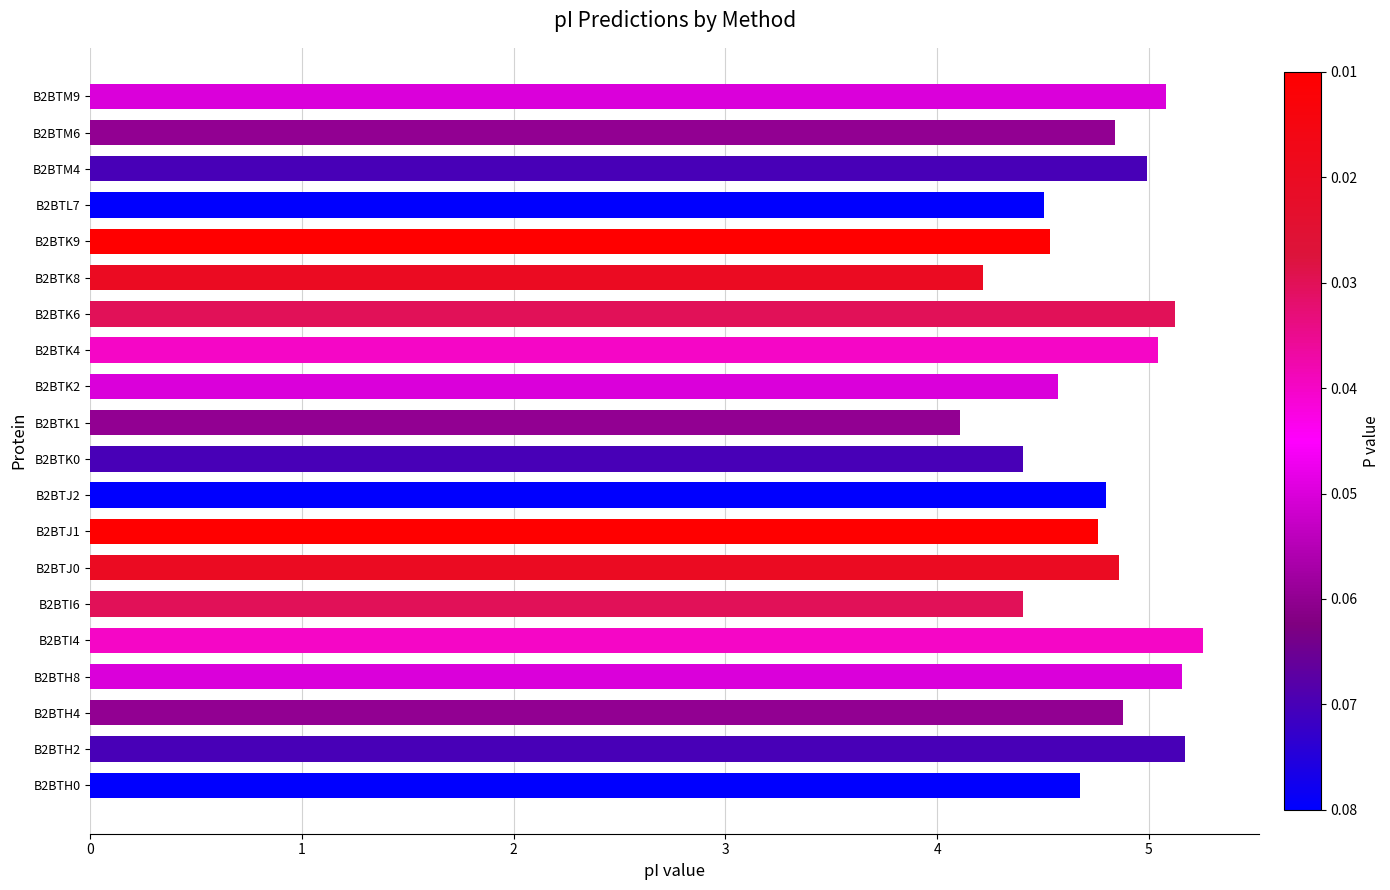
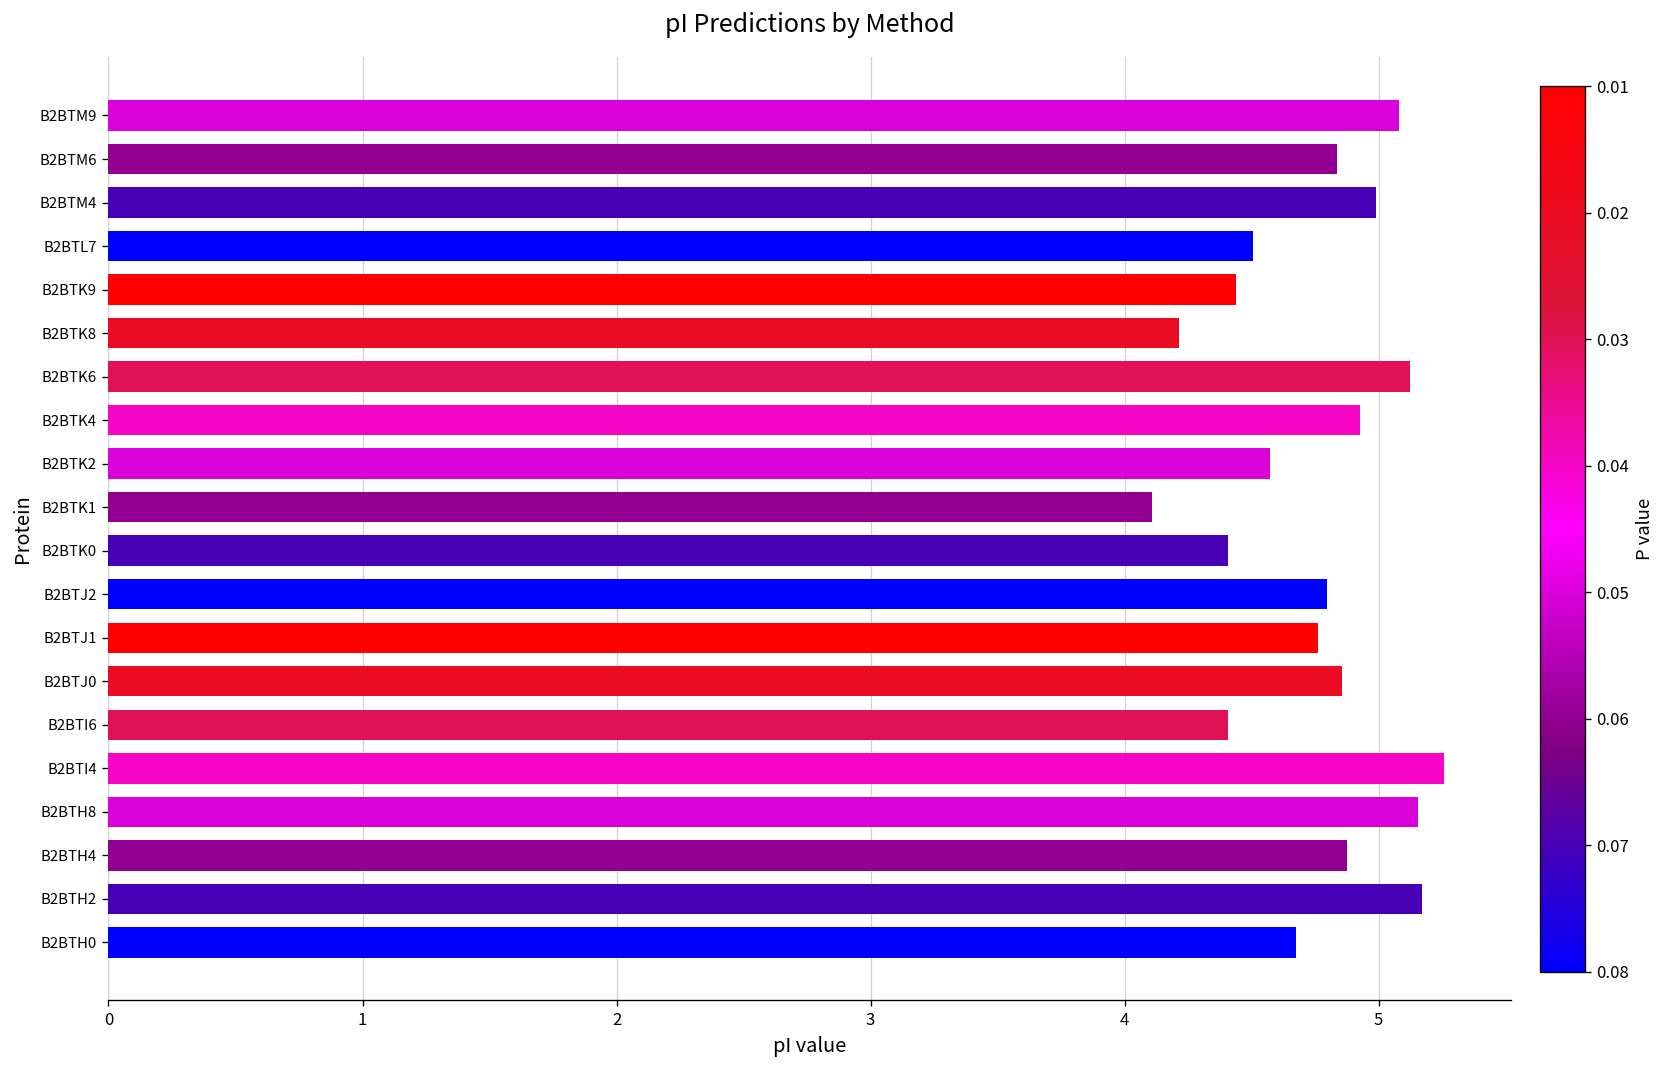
B2BTK9: 4.53 -> 4.44
B2BTK4: 5.04 -> 4.93
